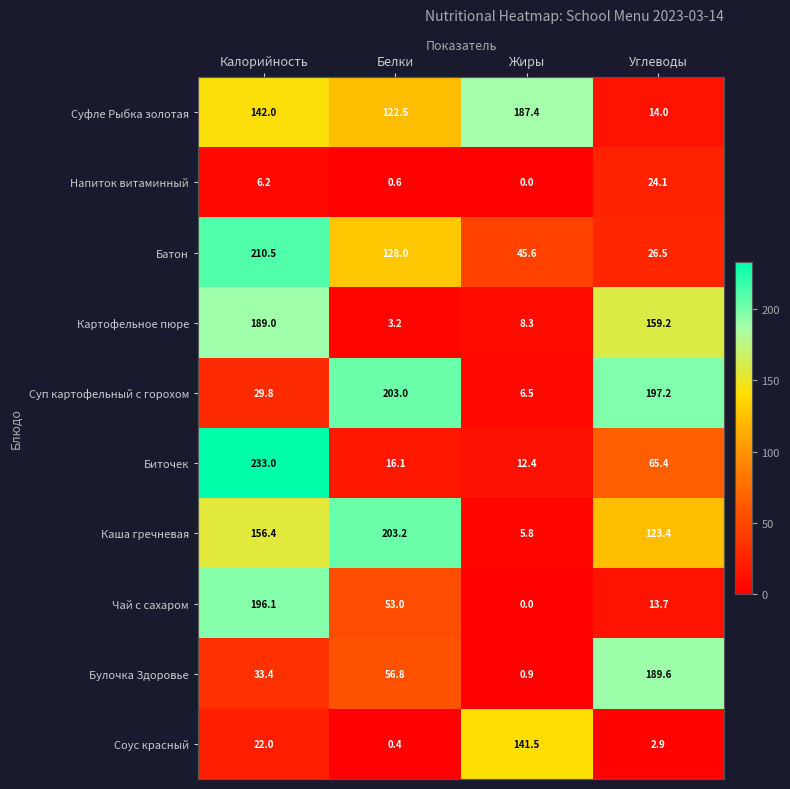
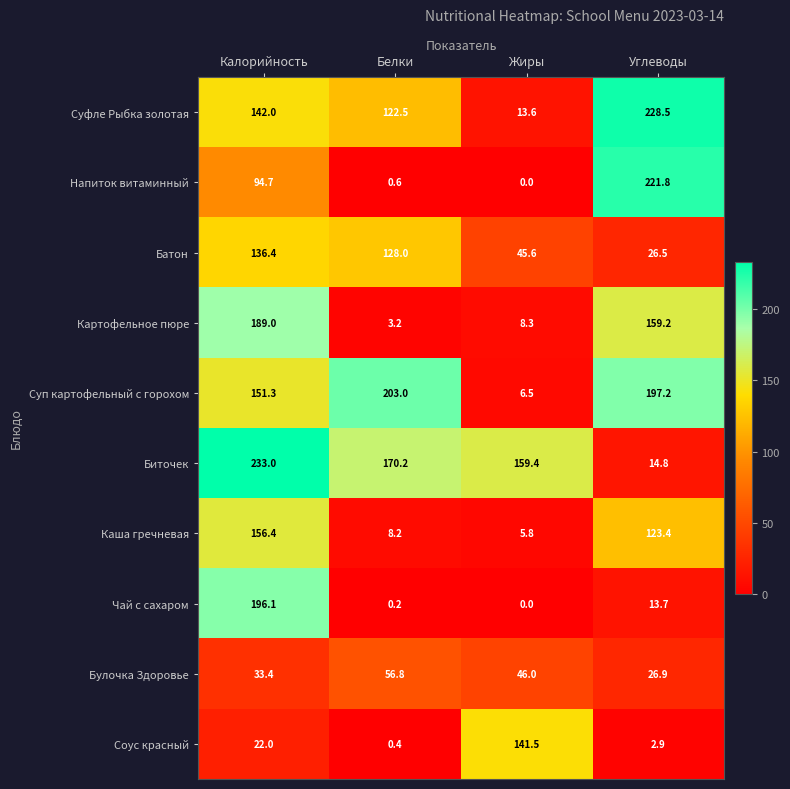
Суфле Рыбка золотая, Жиры: 187.4 -> 13.6
Суфле Рыбка золотая, Углеводы: 14.0 -> 228.5
Напиток витаминный, Калорийность: 6.2 -> 94.7
Напиток витаминный, Углеводы: 24.1 -> 221.8
Батон, Калорийность: 210.5 -> 136.4
Суп картофельный с горохом, Калорийность: 29.8 -> 151.3
Биточек, Белки: 16.1 -> 170.2
Биточек, Жиры: 12.4 -> 159.4
Биточек, Углеводы: 65.4 -> 14.8
Каша гречневая, Белки: 203.2 -> 8.2
Чай с сахаром, Белки: 53.0 -> 0.2
Булочка Здоровье, Жиры: 0.9 -> 46.0
Булочка Здоровье, Углеводы: 189.6 -> 26.9
